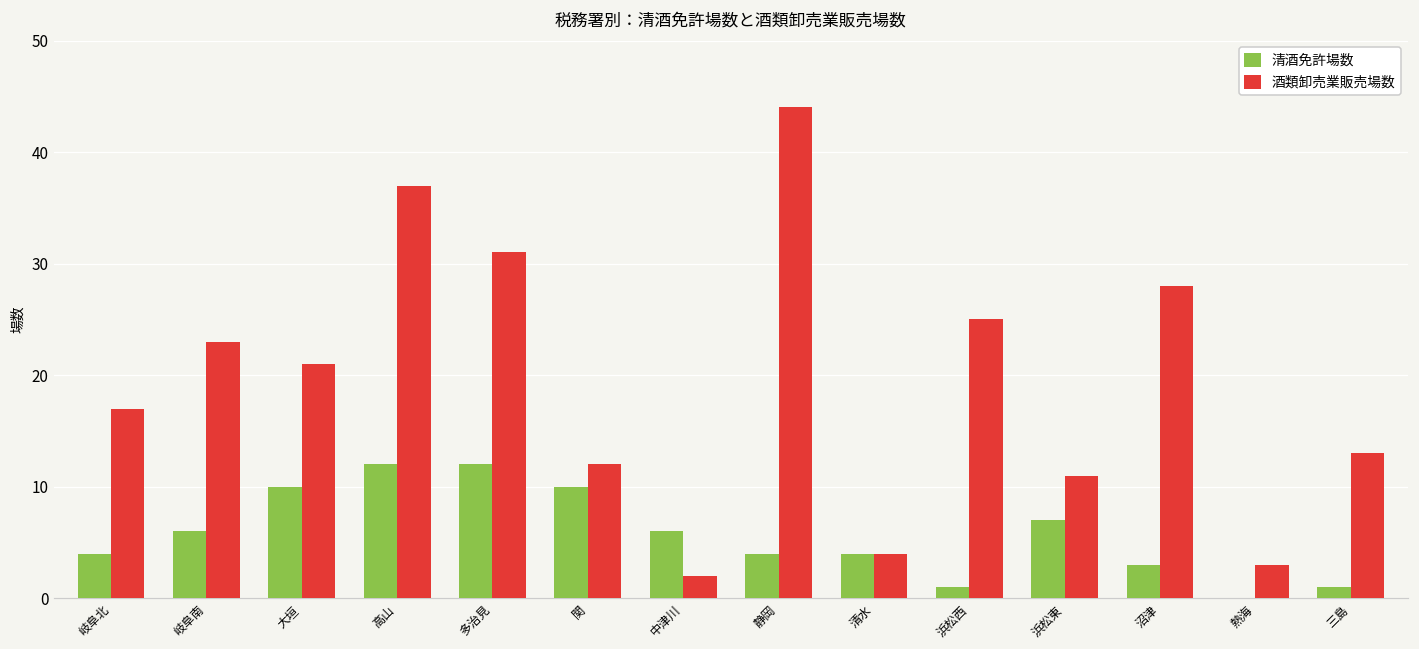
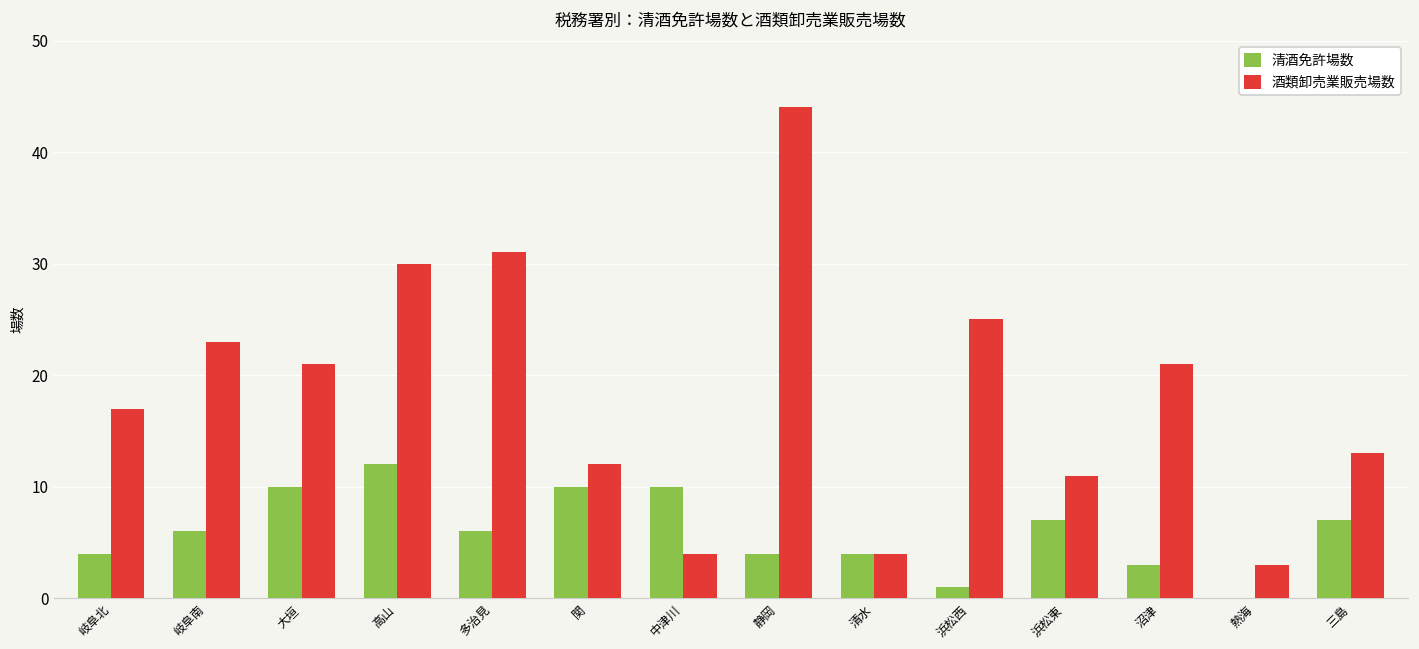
酒類卸売業販売場数, 高山: 37 -> 30
清酒免許場数, 多治見: 12 -> 6
清酒免許場数, 中津川: 6 -> 10
酒類卸売業販売場数, 中津川: 2 -> 4
酒類卸売業販売場数, 沼津: 28 -> 21
清酒免許場数, 三島: 1 -> 7
